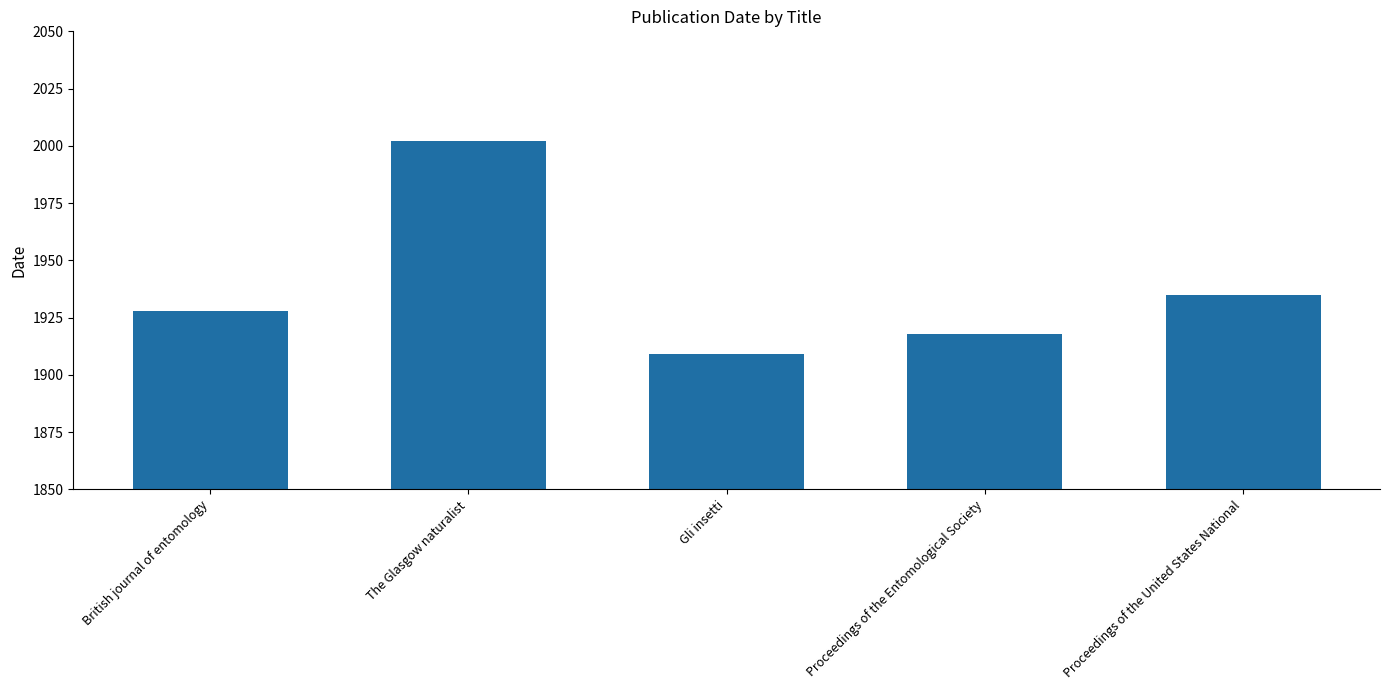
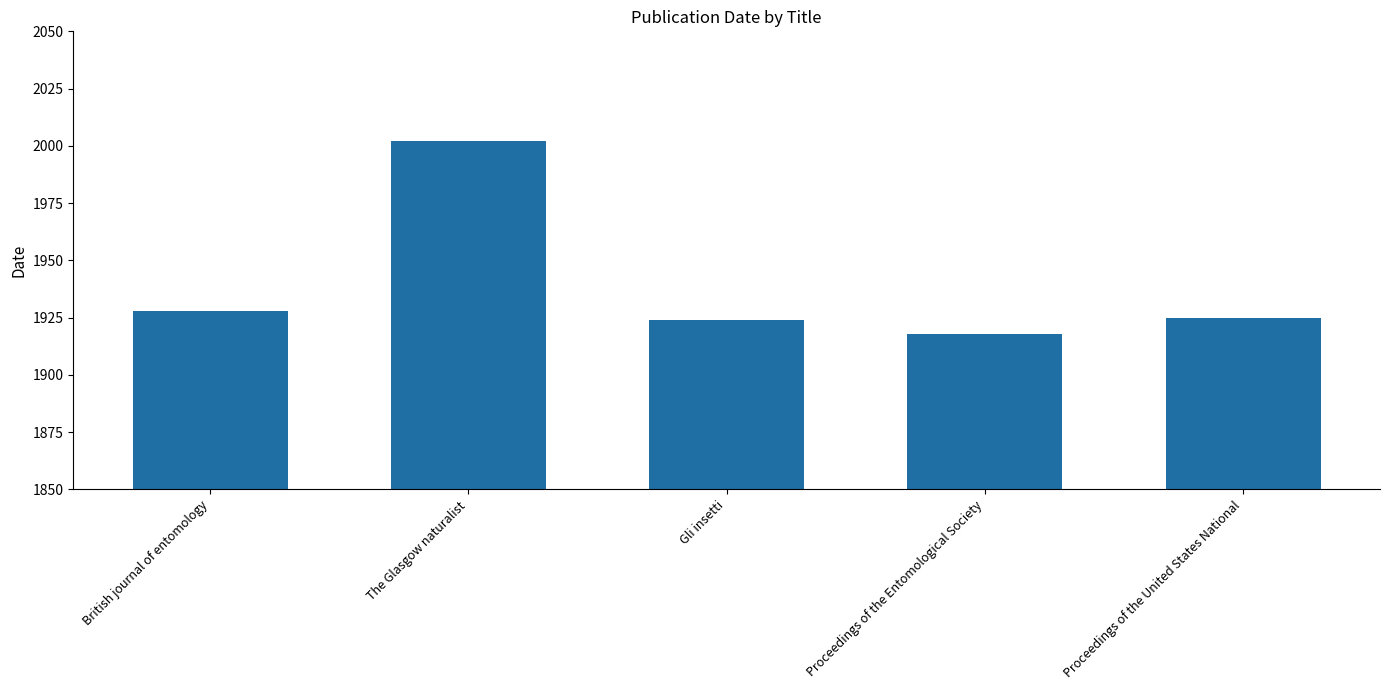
Gli insetti: 1909 -> 1924
Proceedings of the United States National: 1935 -> 1925
